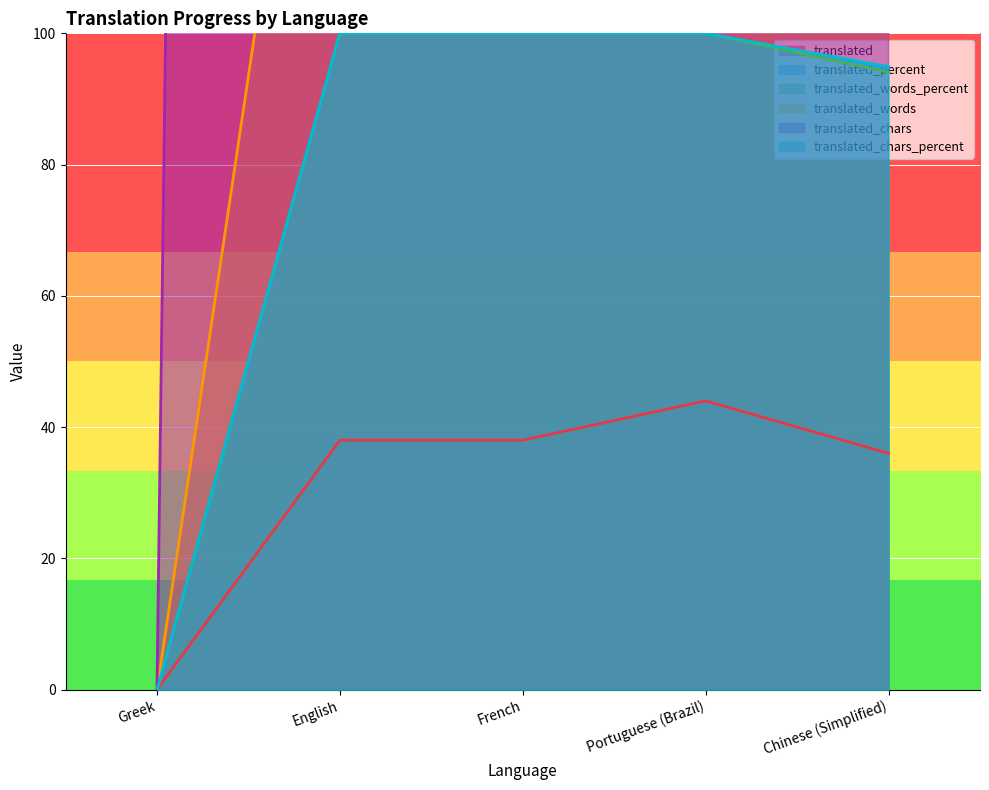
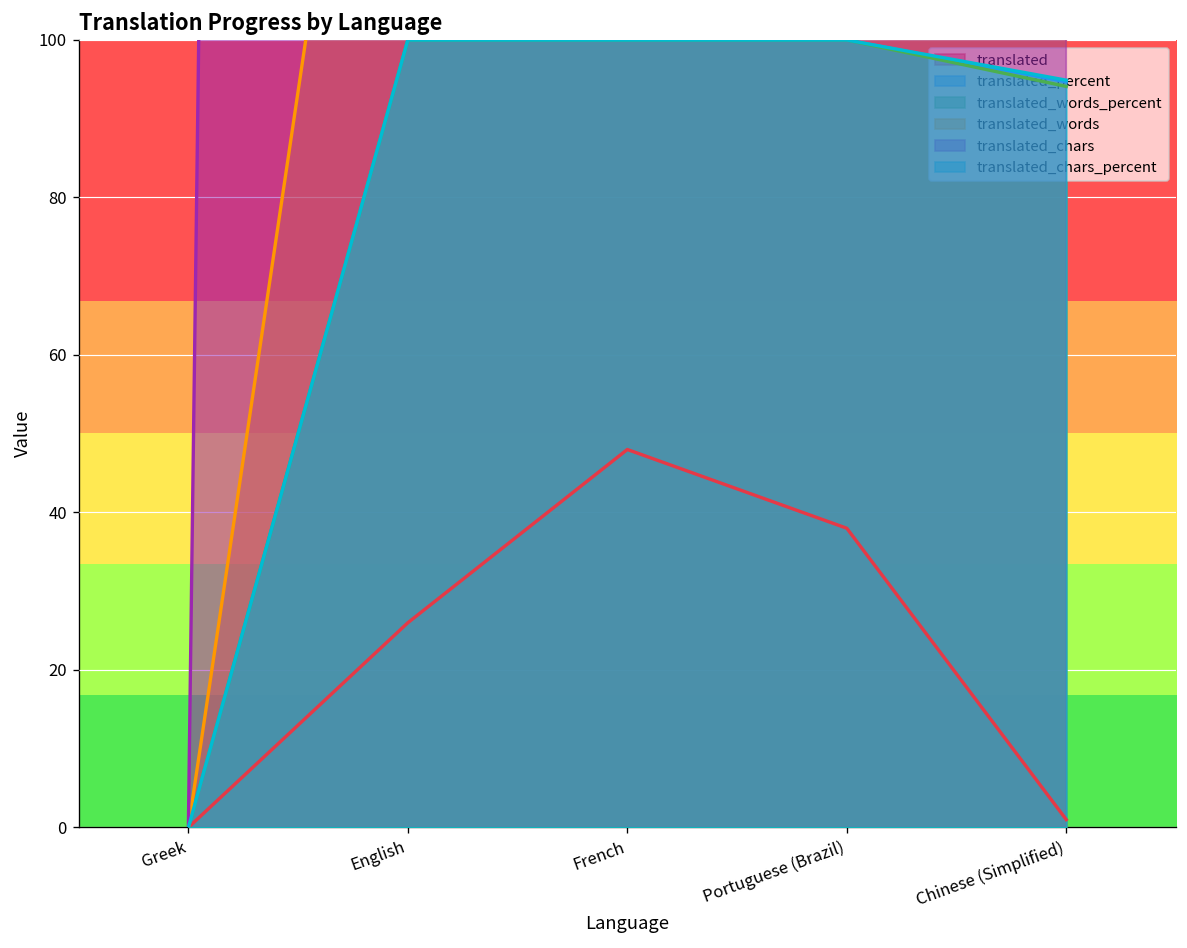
translated, English: 38 -> 26
translated, French: 38 -> 48
translated, Portuguese (Brazil): 44 -> 38
translated, Chinese (Simplified): 36 -> 1
